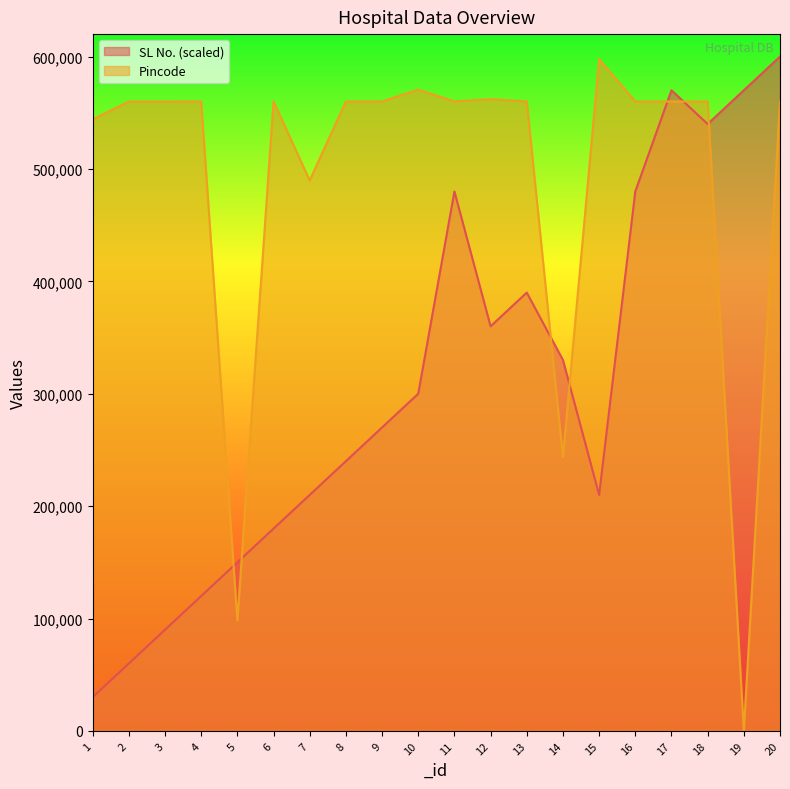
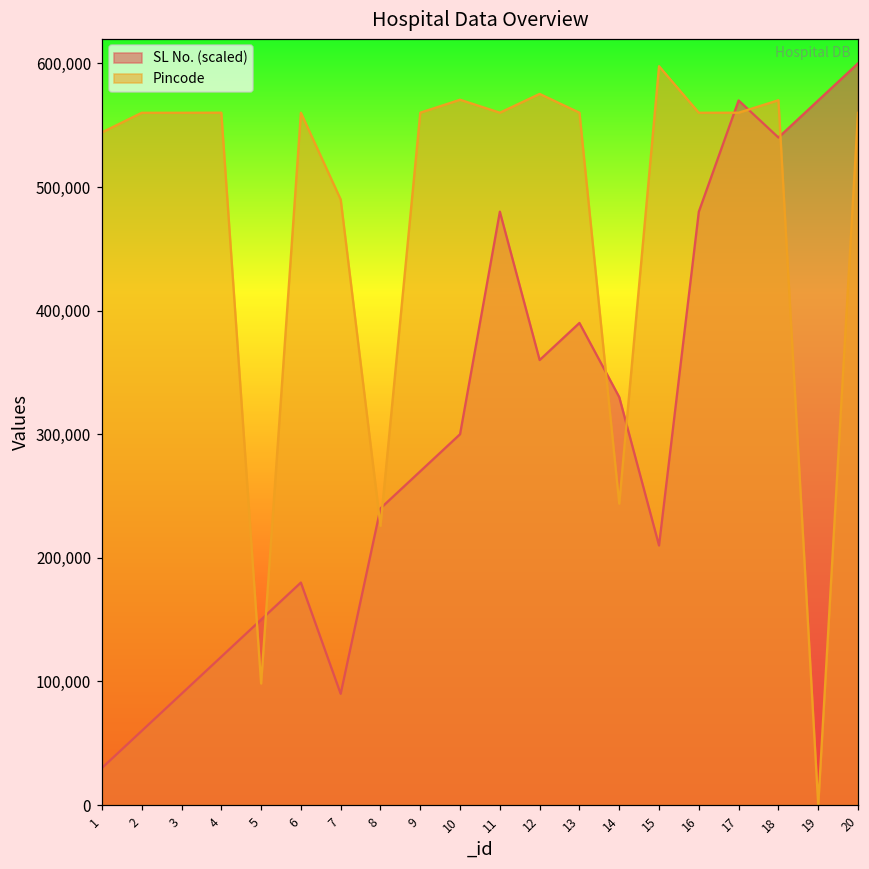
SL No. (scaled), 7: 210,000 -> 90,000
Pincode, 8: 560,000 -> 226,000
Pincode, 12: 562,000 -> 575,000
Pincode, 18: 560,000 -> 570,000
